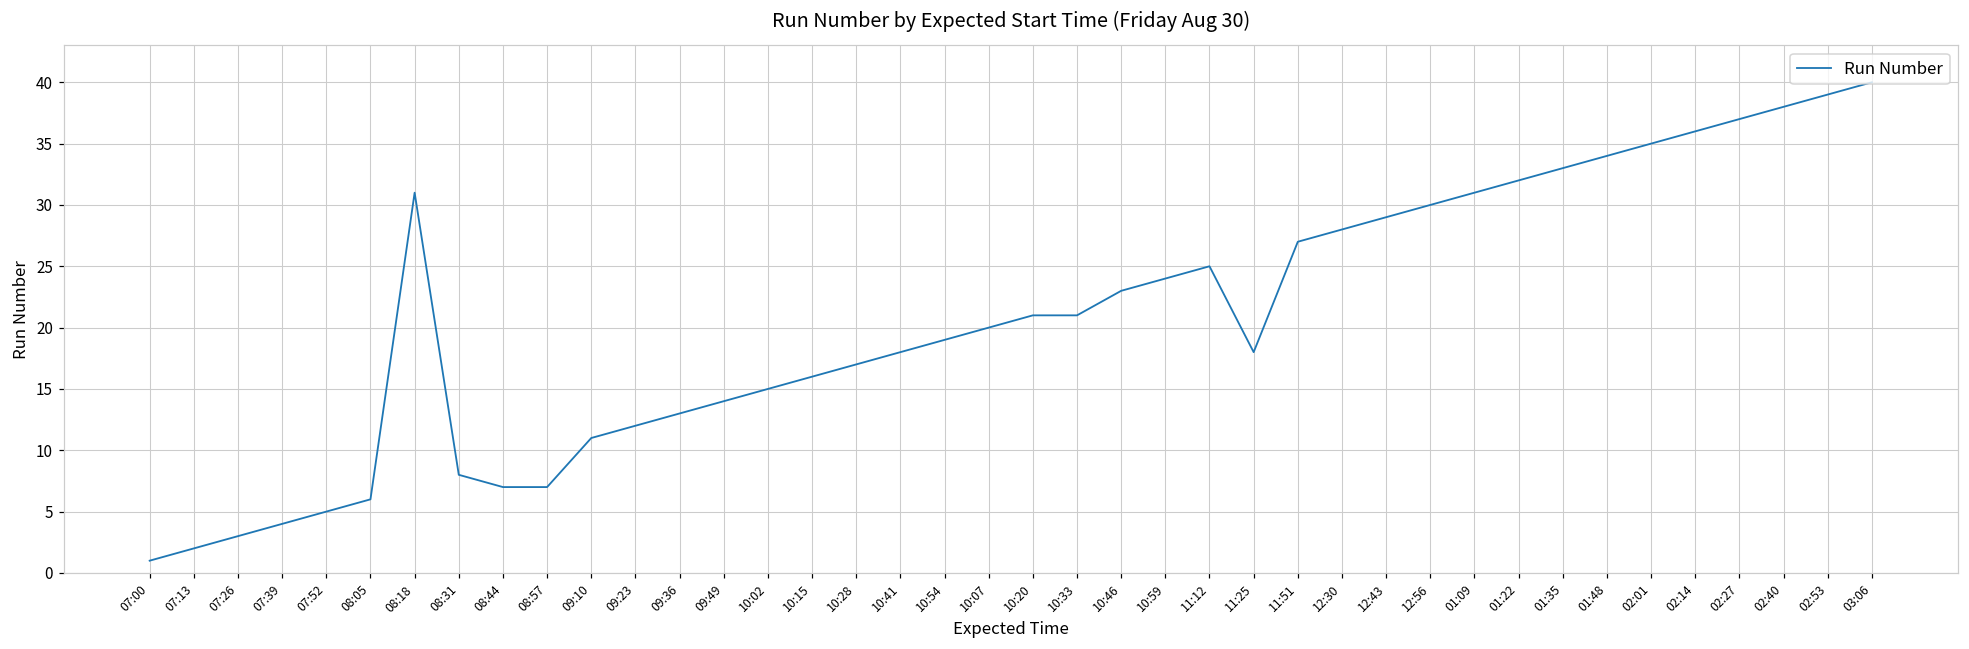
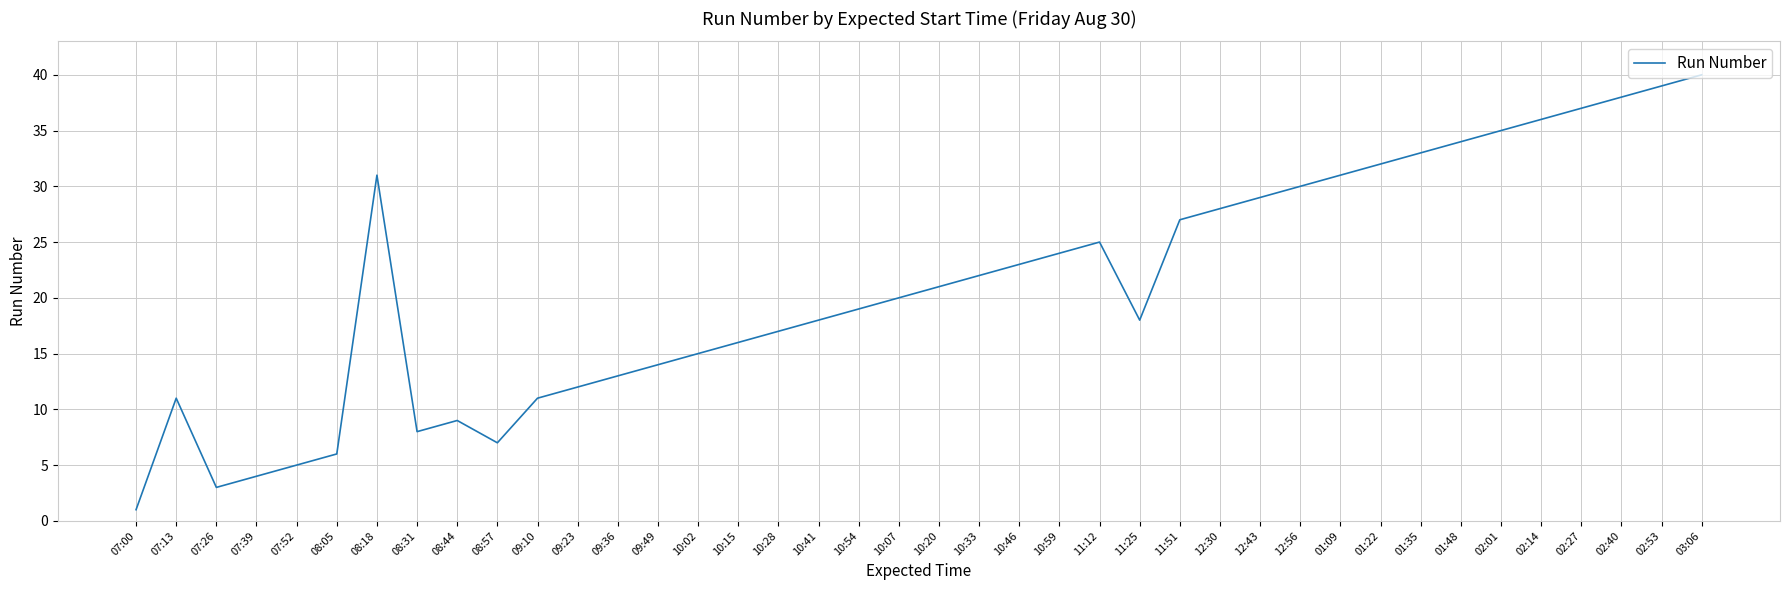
07:13: 2 -> 11
08:44: 7 -> 9
10:33: 21 -> 22
